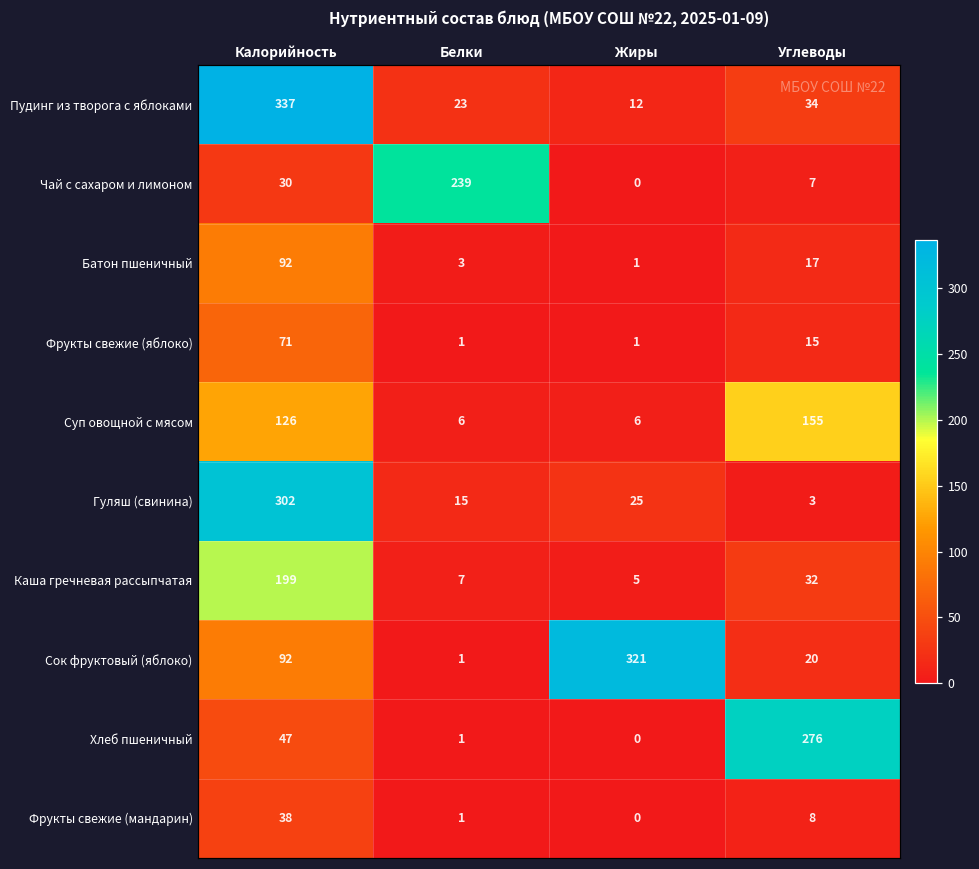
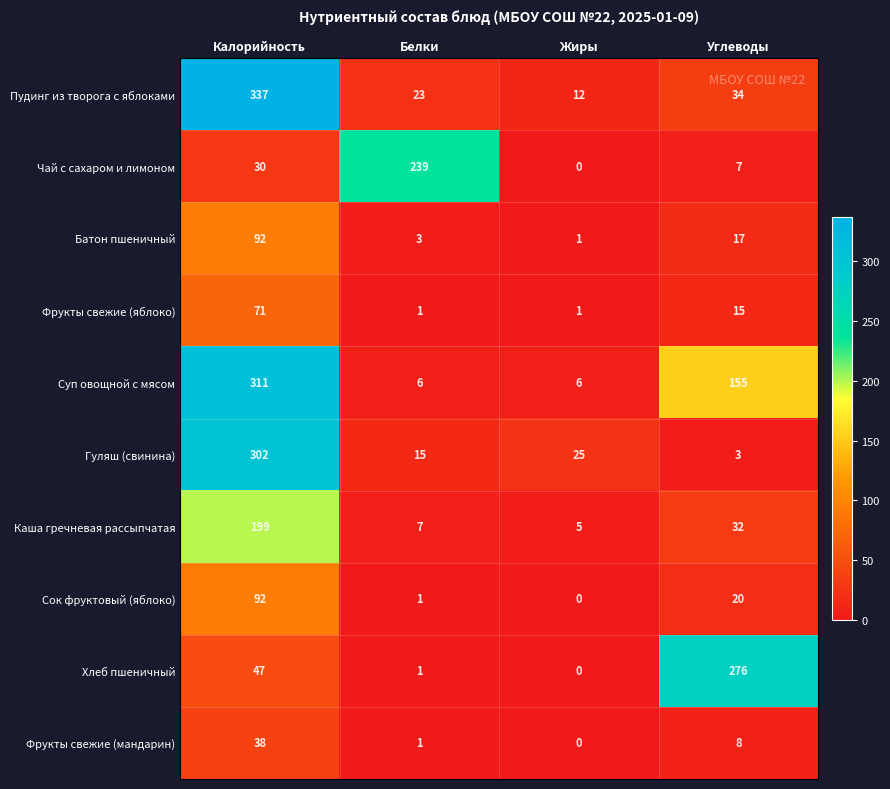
Суп овощной с мясом, Калорийность: 126 -> 311
Сок фруктовый (яблоко), Жиры: 321 -> 0
